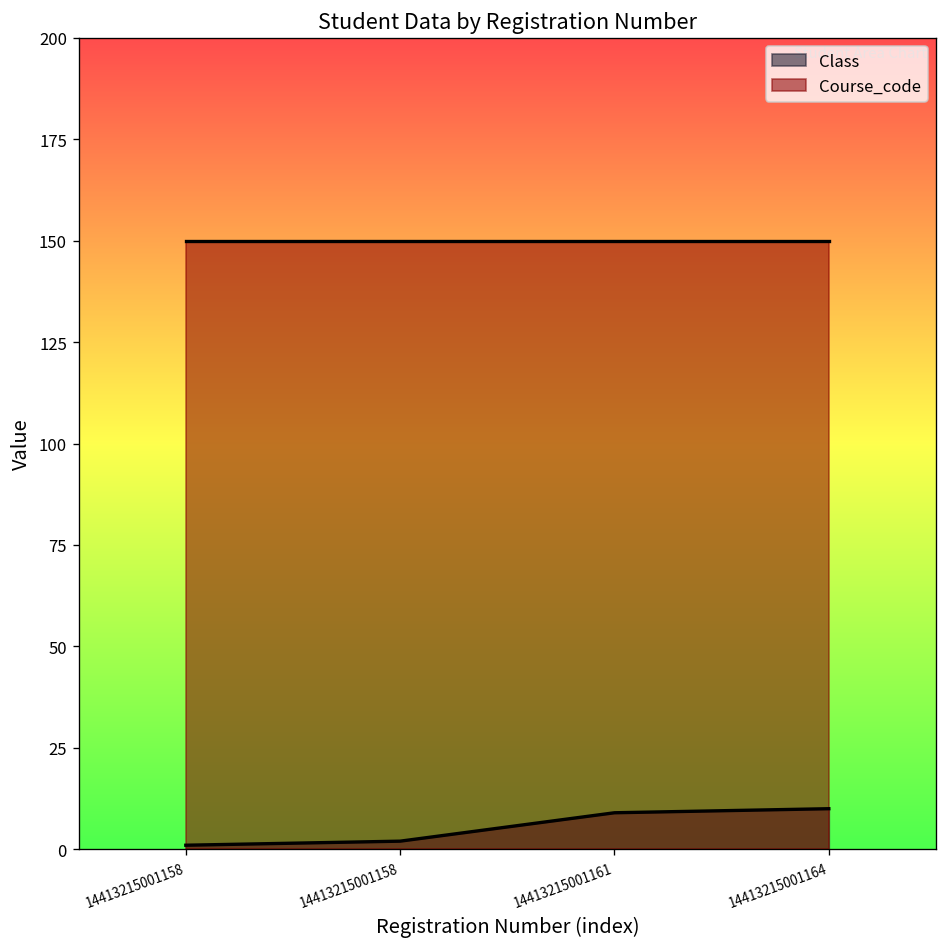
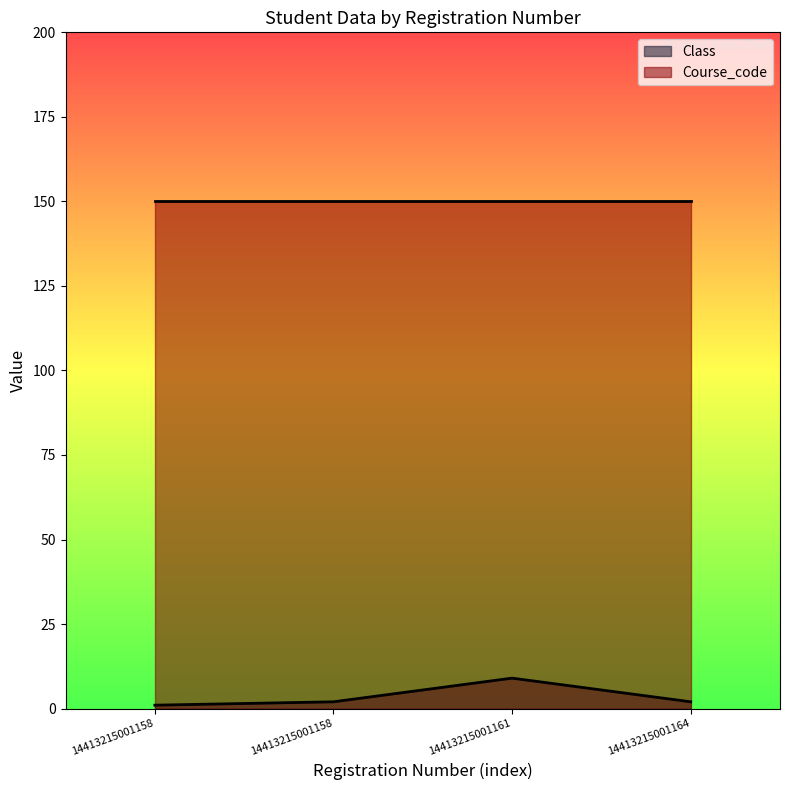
Class, 14413215001164: 10 -> 2
